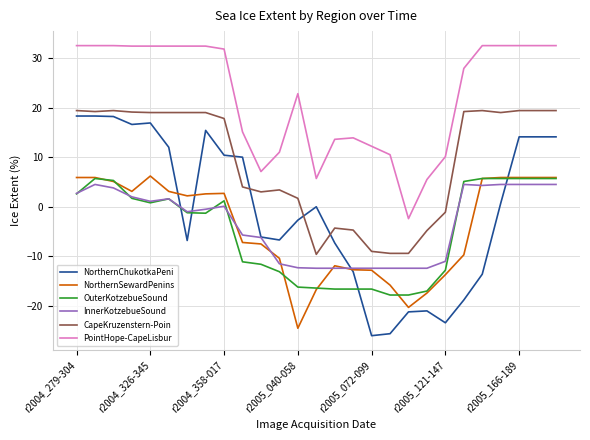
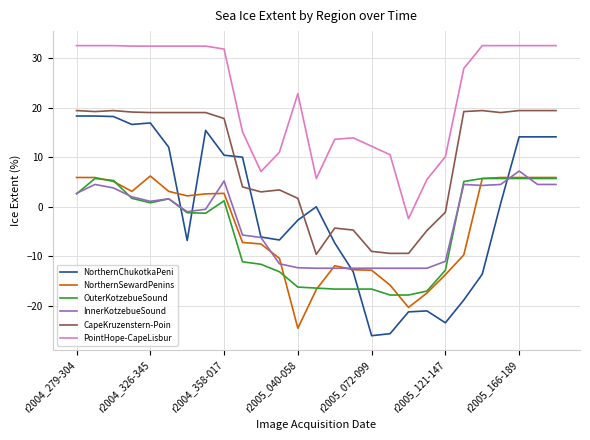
InnerKotzebueSound, r2004_358-017: 0 -> 5
InnerKotzebueSound, r2005_166-189: 5 -> 7
